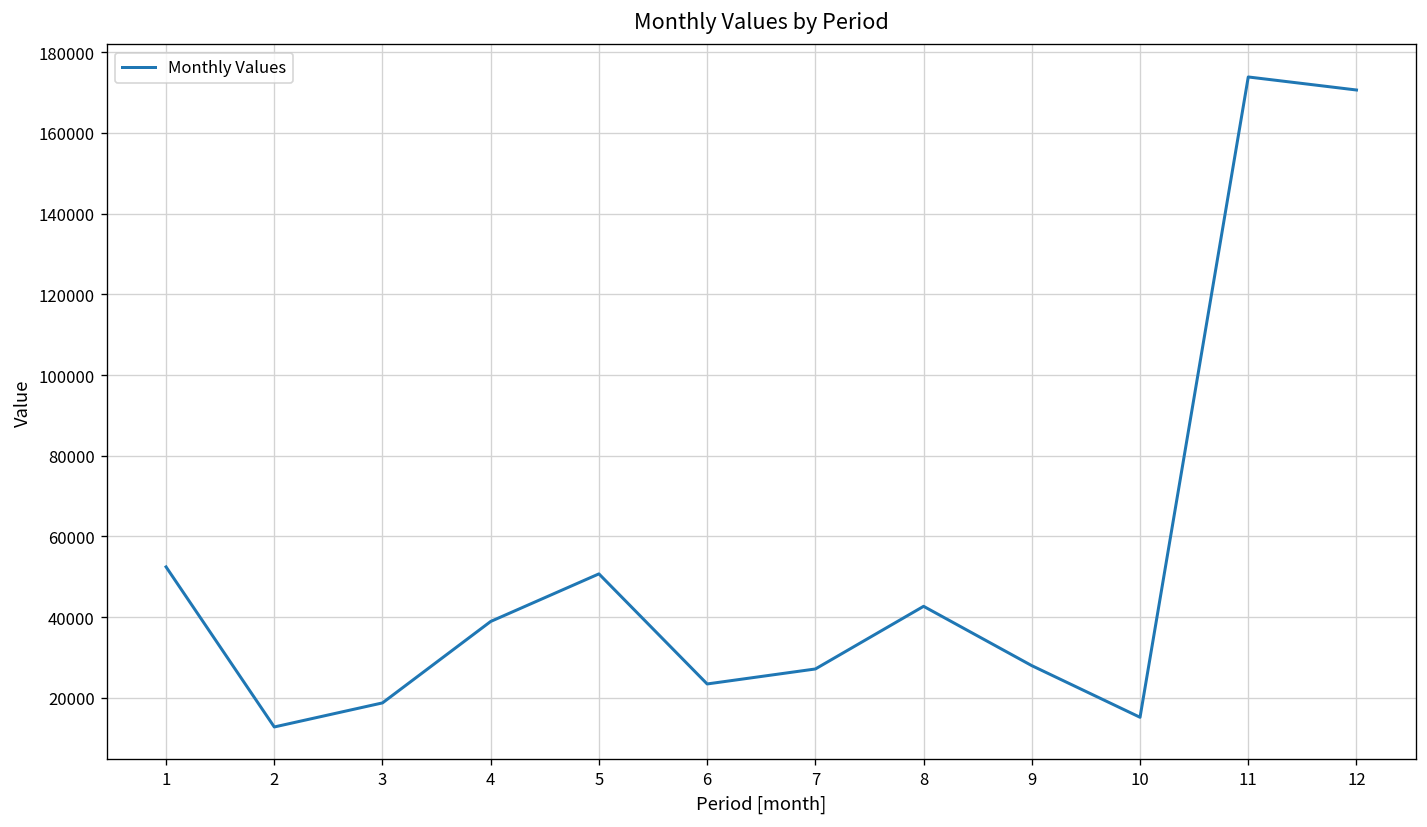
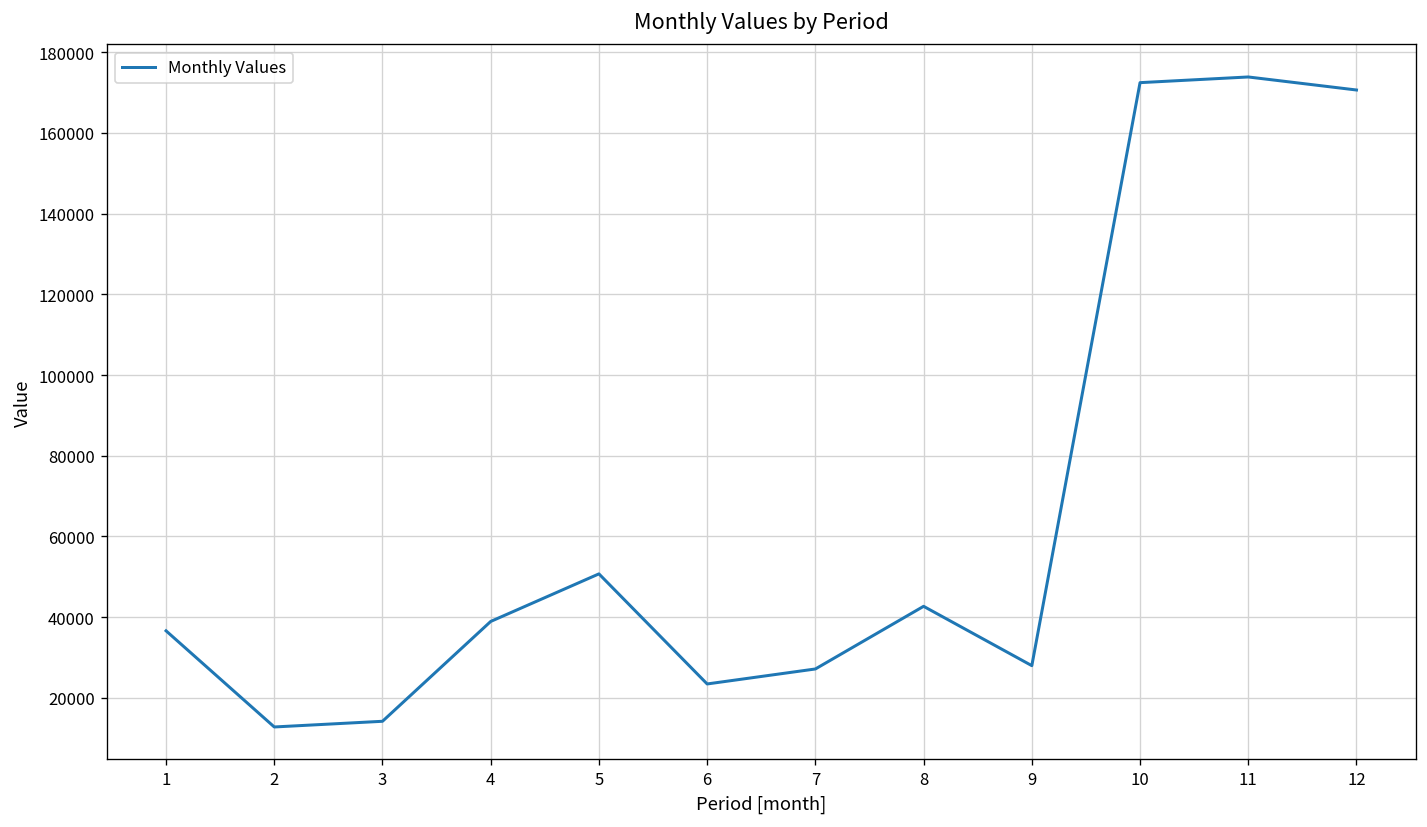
1: 52000 -> 37000
3: 19000 -> 14000
10: 15000 -> 172000
